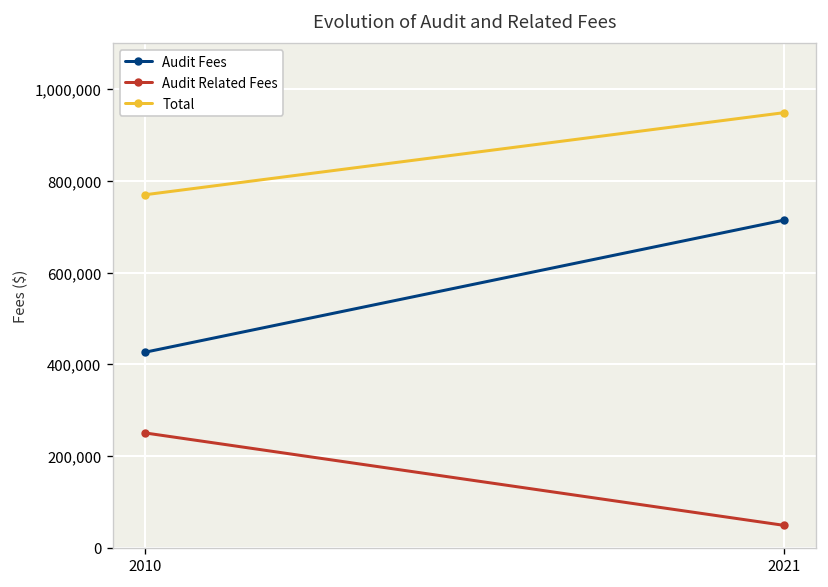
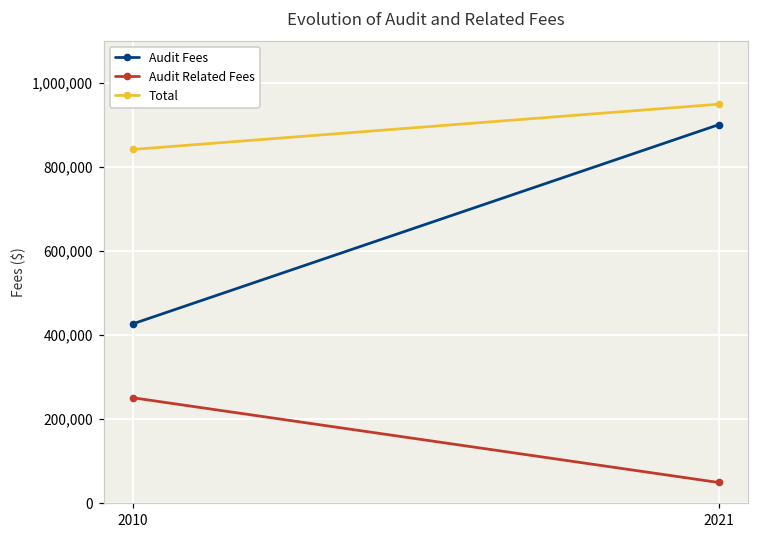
Total, 2010: 770,000 -> 840,000
Audit Fees, 2021: 710,000 -> 900,000
